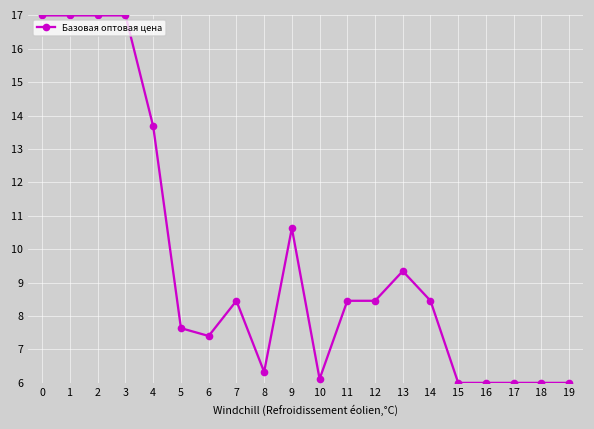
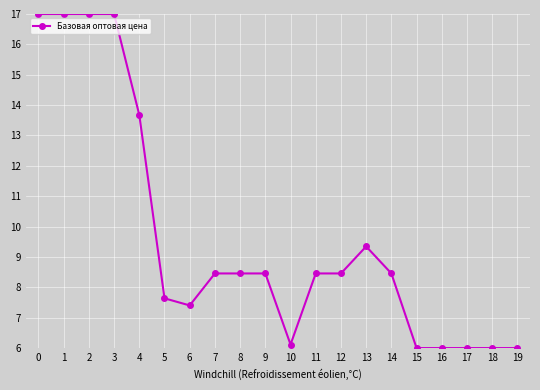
8: 6.3 -> 8.5
9: 10.6 -> 8.5
